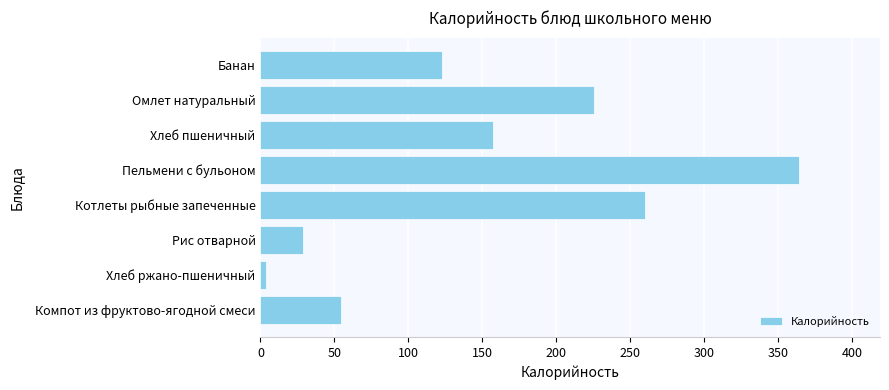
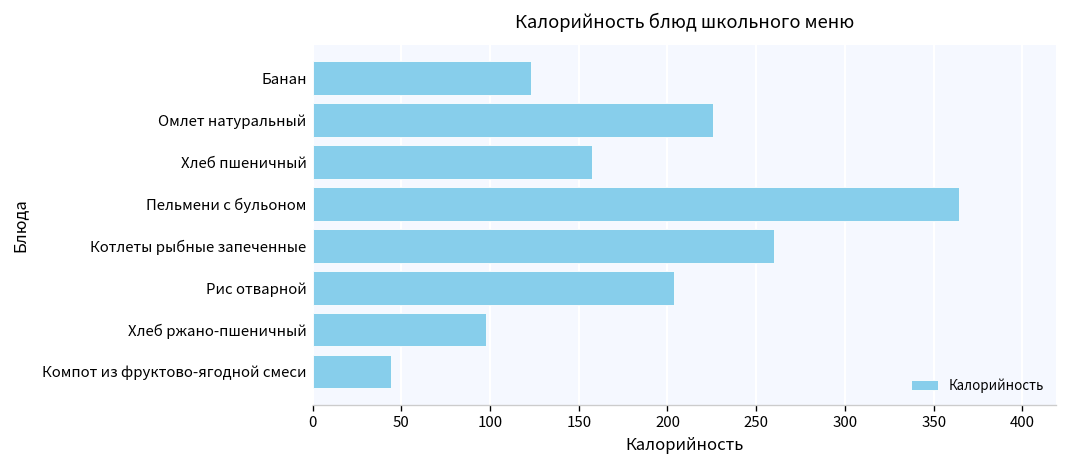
Рис отварной: 29 -> 204
Хлеб ржано-пшеничный: 4 -> 98
Компот из фруктово-ягодной смеси: 55 -> 44
